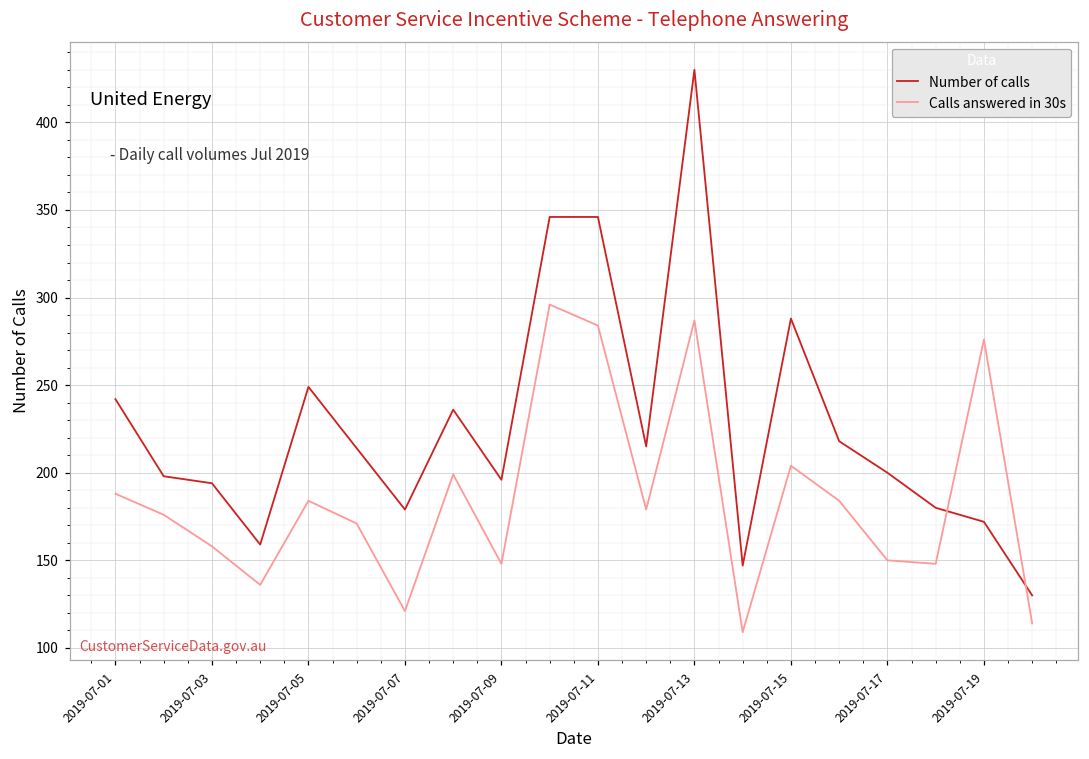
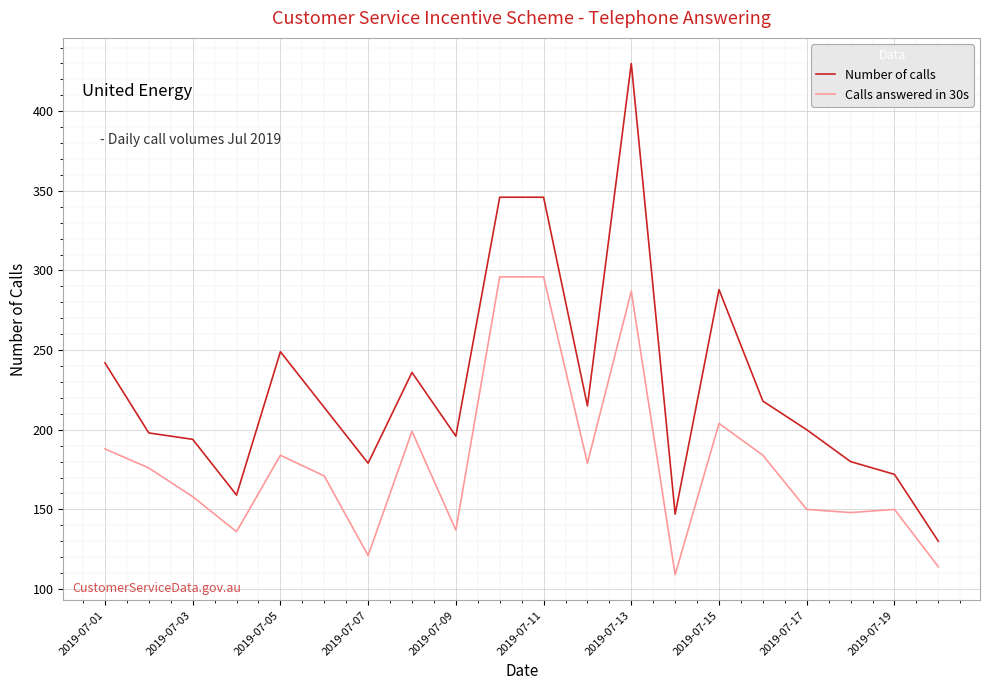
Calls answered in 30s, 2019-07-09: 148 -> 137
Calls answered in 30s, 2019-07-11: 284 -> 296
Calls answered in 30s, 2019-07-19: 276 -> 150
